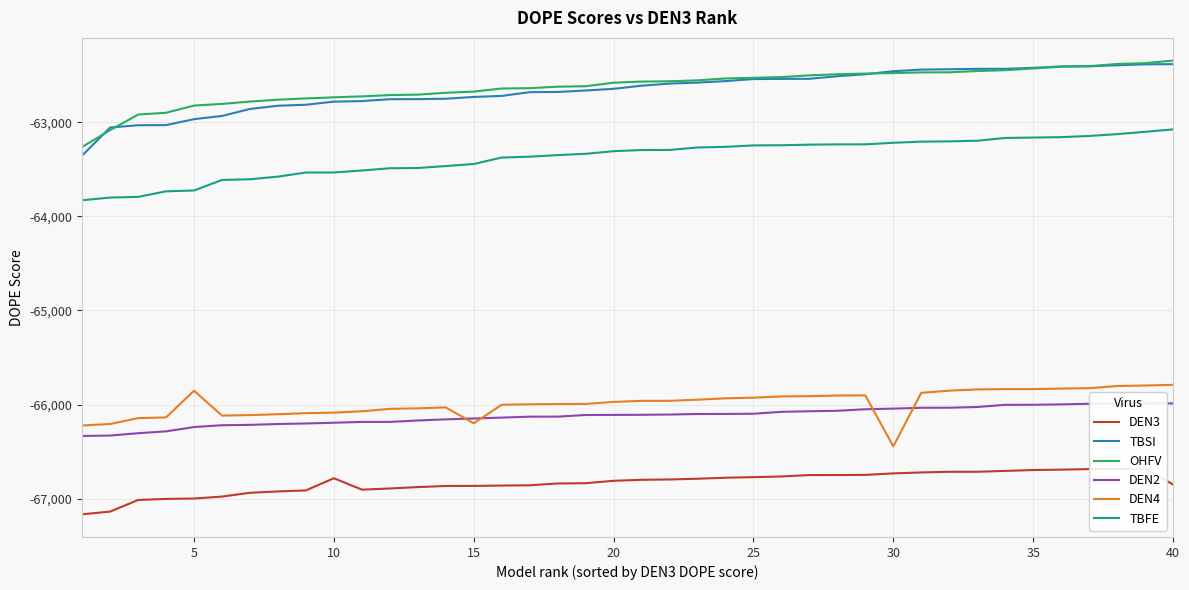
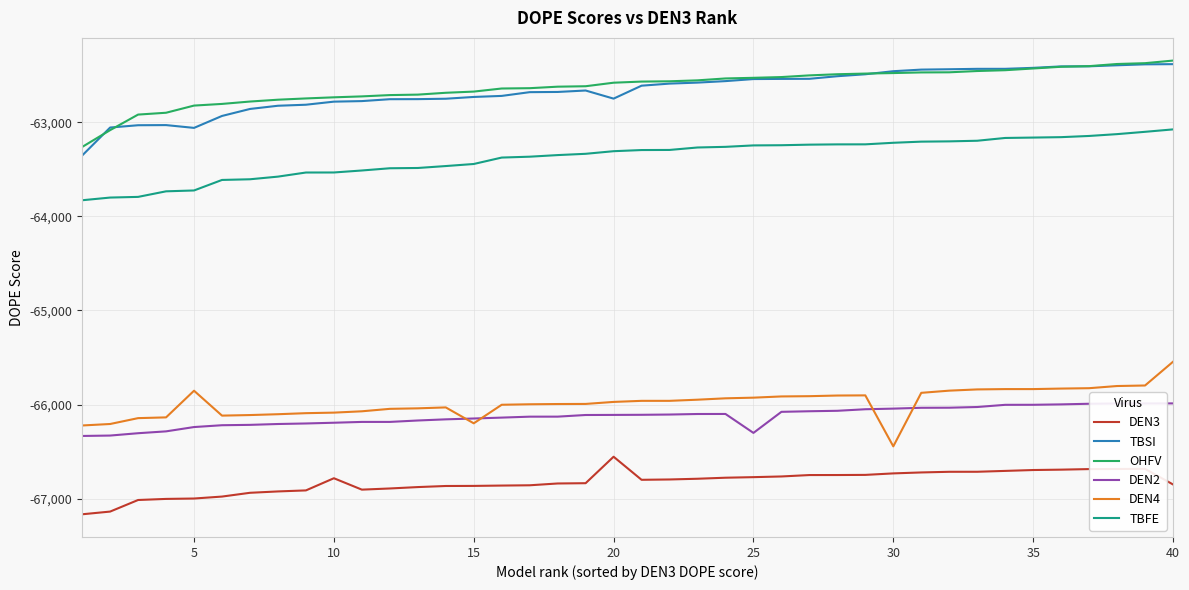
TBSI, 5: -63,000 -> -63,100
DEN3, 20: -66,800 -> -66,600
TBSI, 20: -62,600 -> -62,700
DEN2, 25: -66,100 -> -66,300
DEN4, 40: -65,800 -> -65,500
